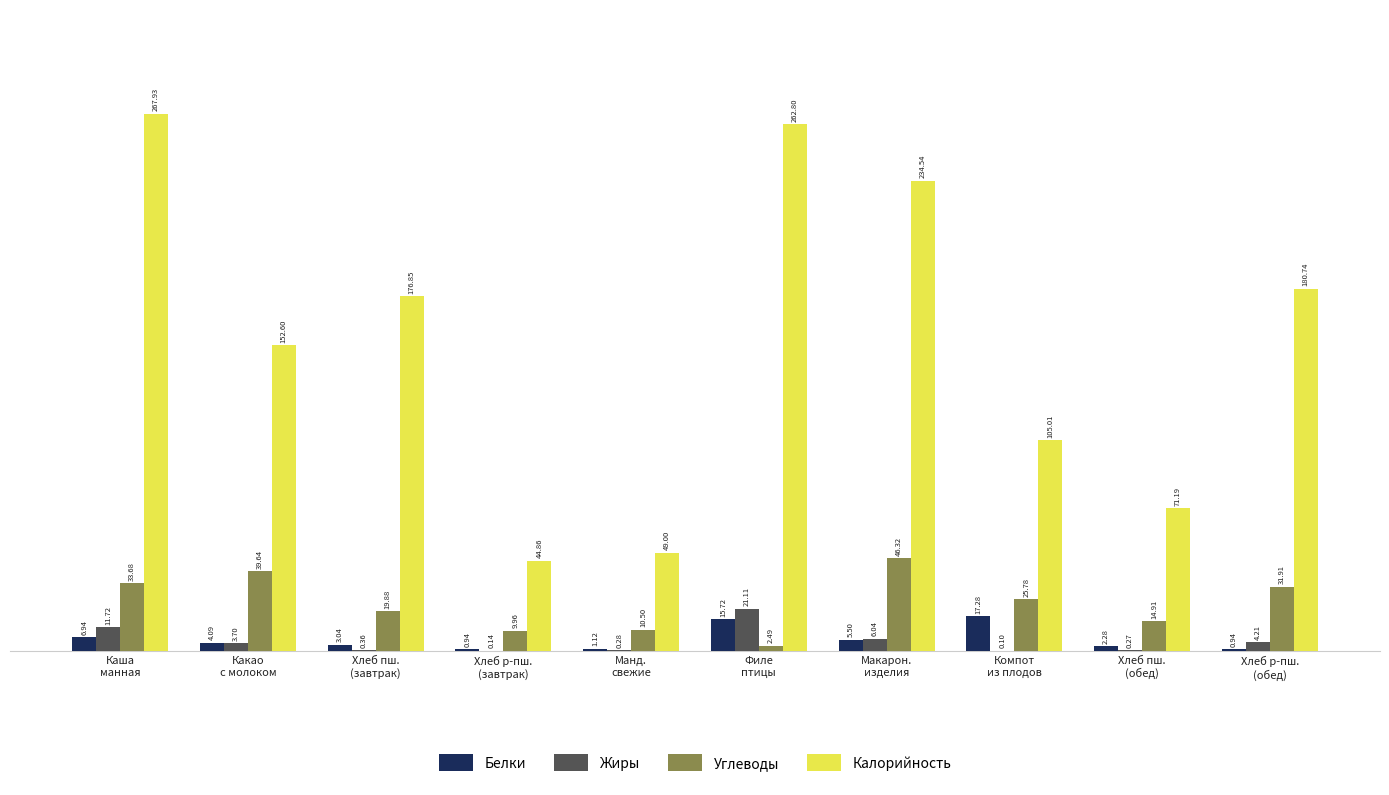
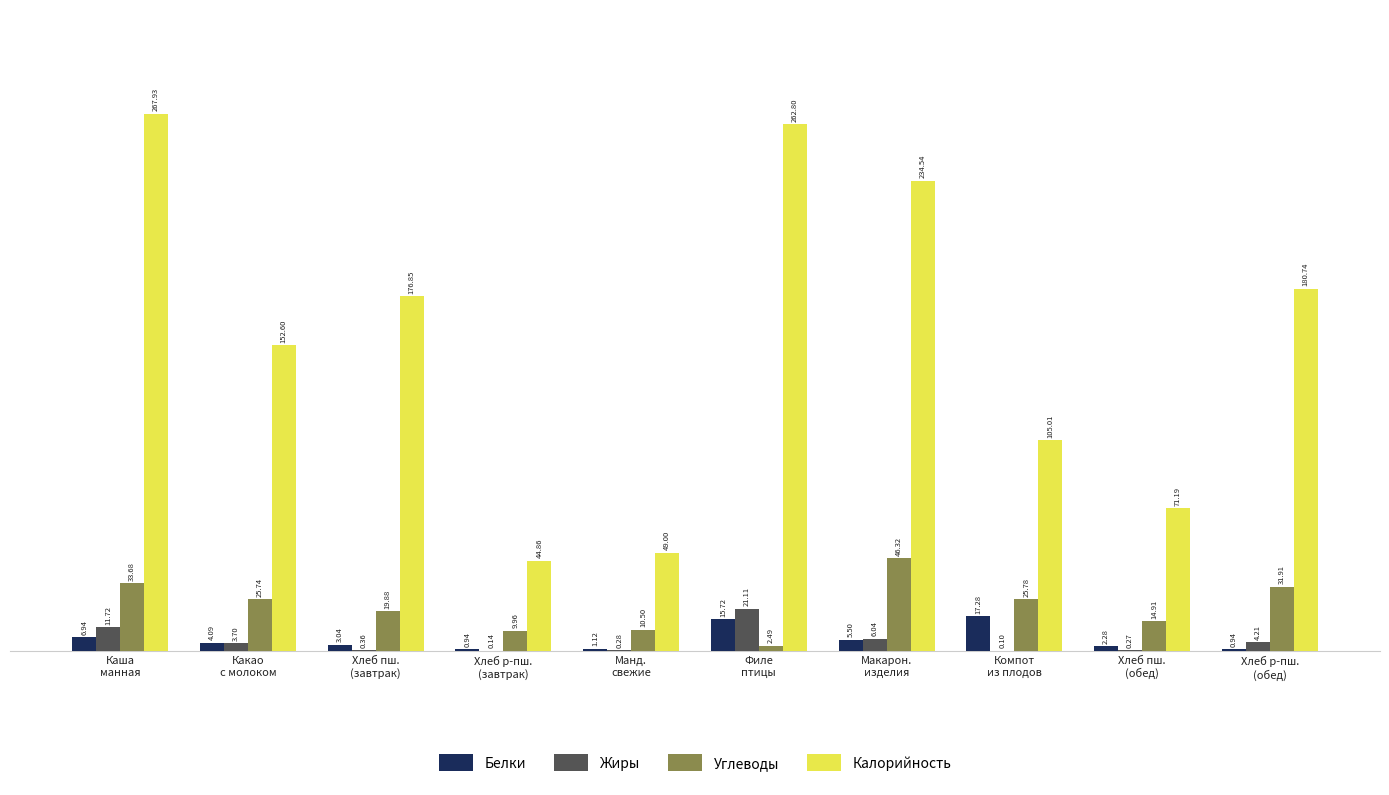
Углеводы, Какао с молоком: 39.64 -> 25.74
